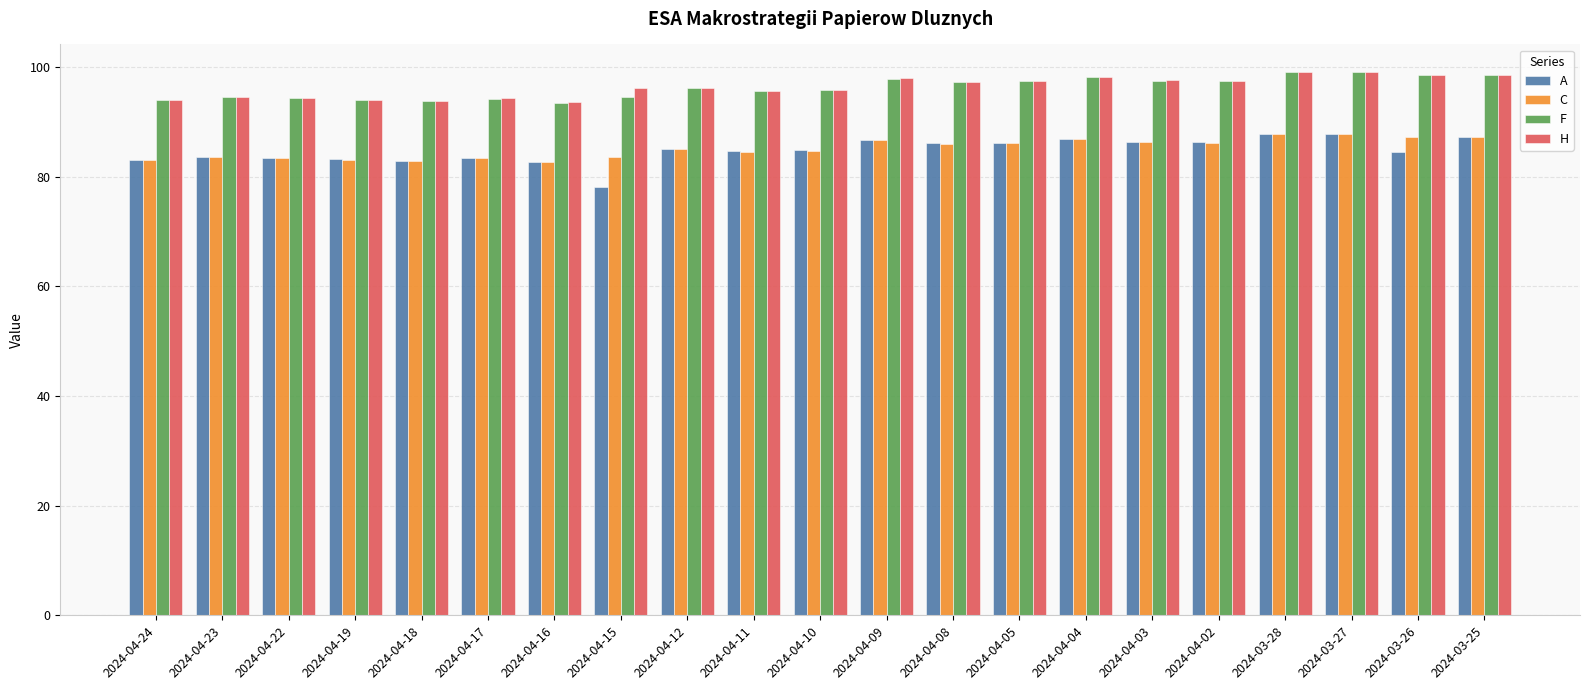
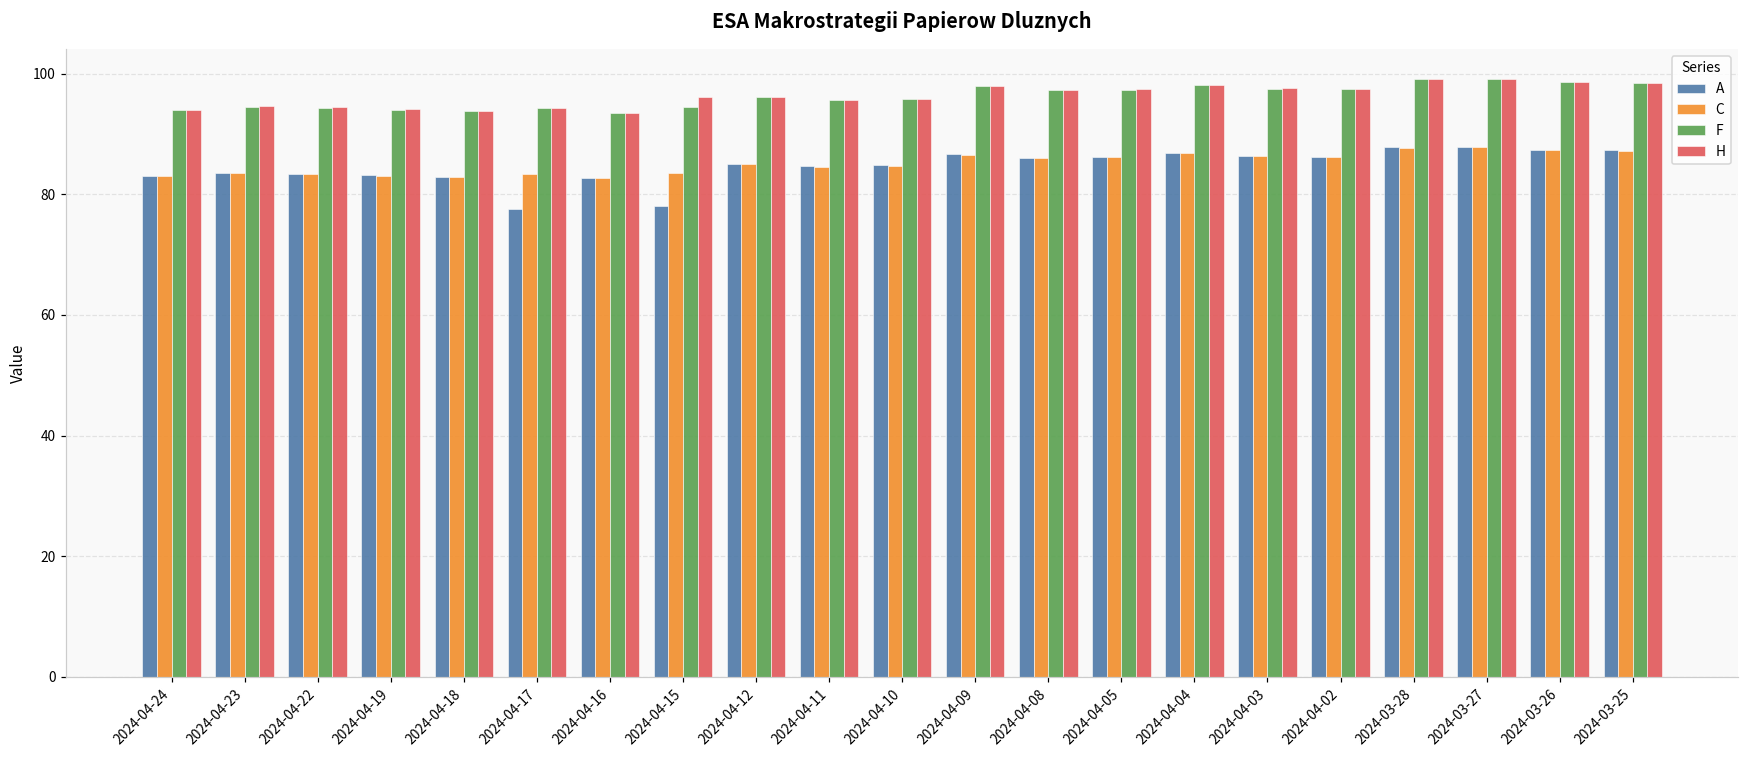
A, 2024-04-17: 83 -> 78
A, 2024-03-26: 84 -> 87
